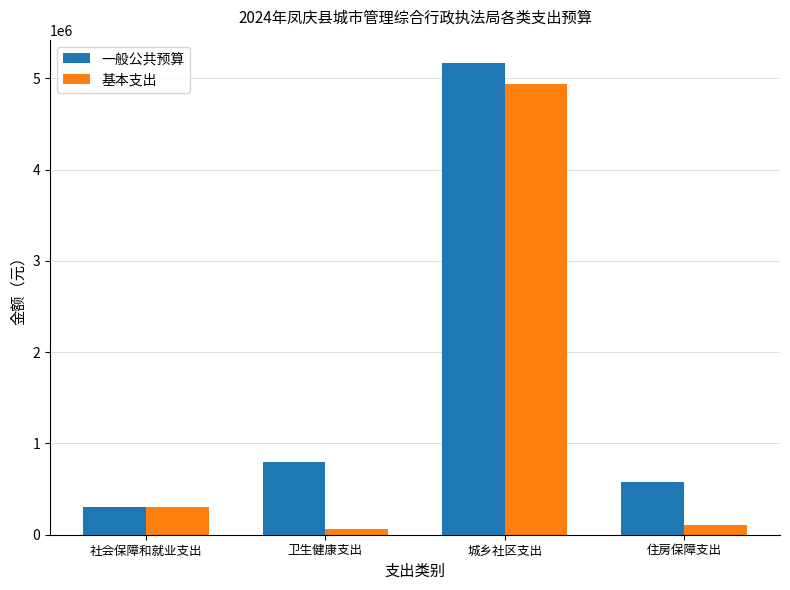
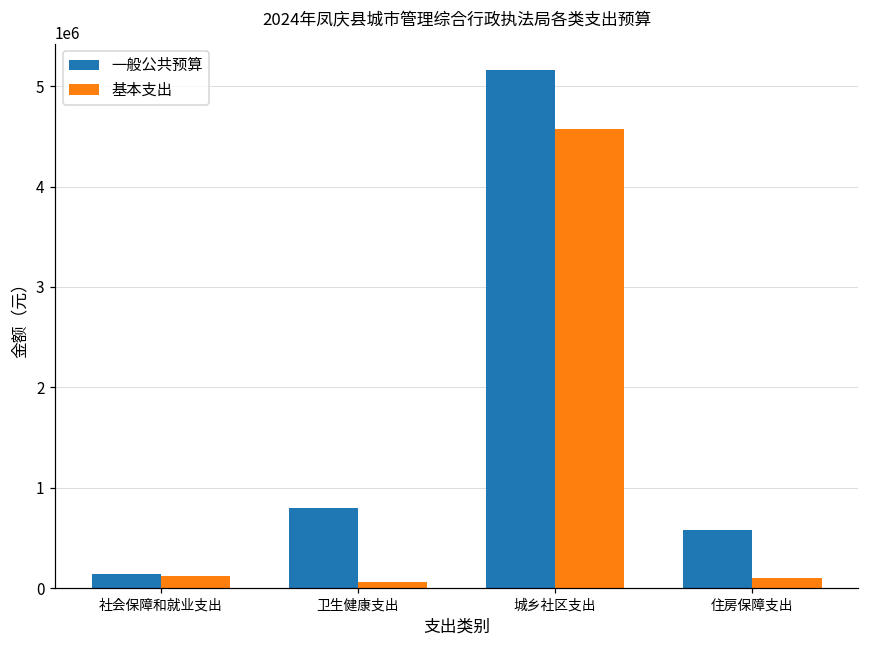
一般公共预算, 社会保障和就业支出: 300000 -> 100000
基本支出, 社会保障和就业支出: 300000 -> 100000
基本支出, 城乡社区支出: 4900000 -> 4600000
